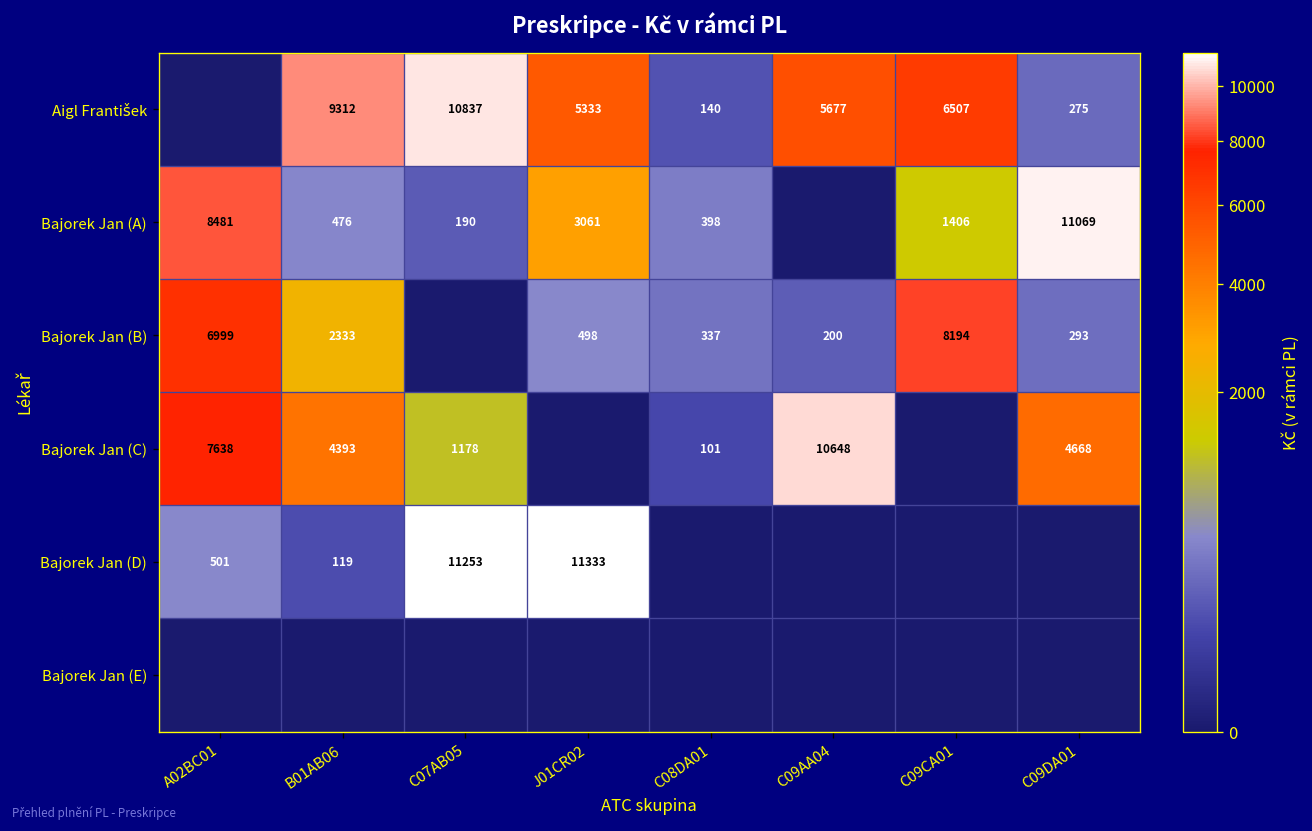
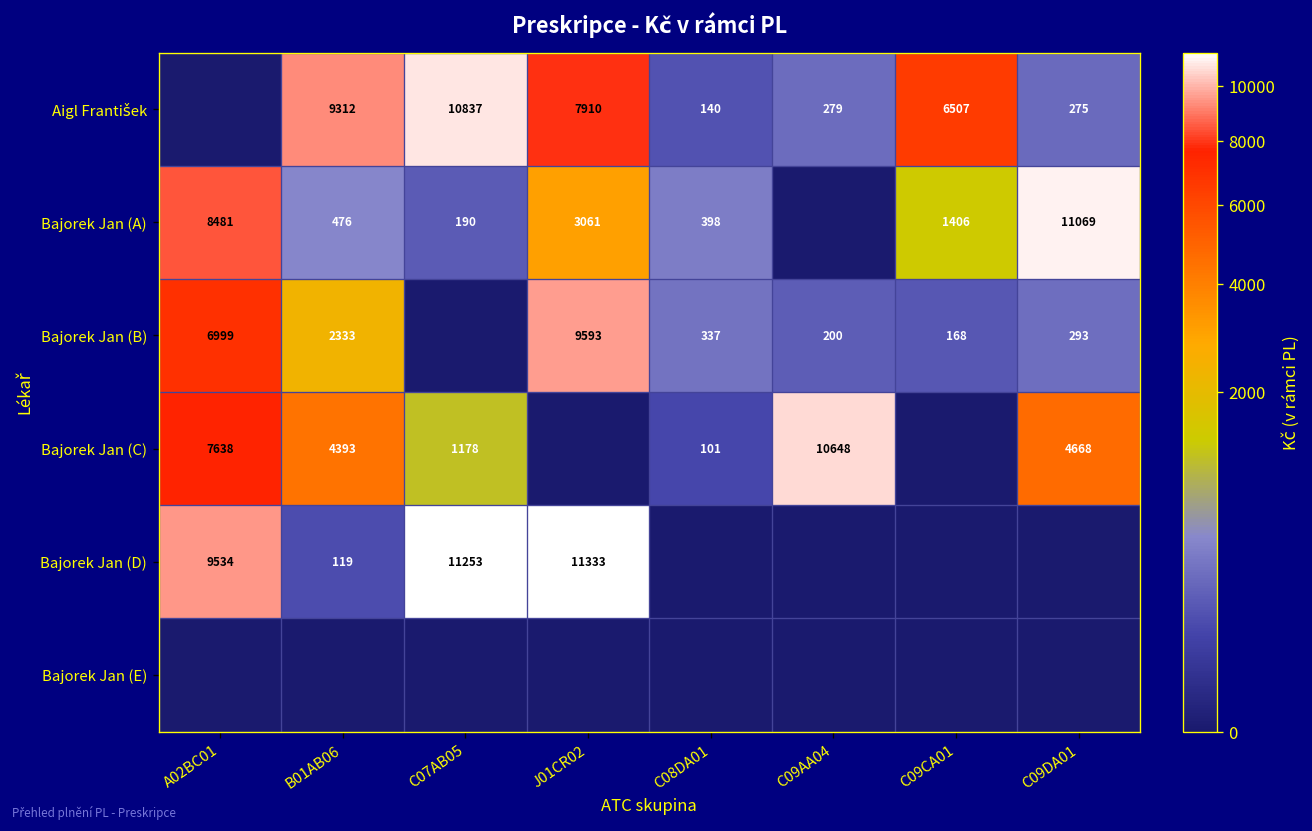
Aigl František, J01CR02: 5333 -> 7910
Aigl František, C09AA04: 5677 -> 279
Bajorek Jan (B), J01CR02: 498 -> 9593
Bajorek Jan (B), C09CA01: 8194 -> 168
Bajorek Jan (D), A02BC01: 501 -> 9534
